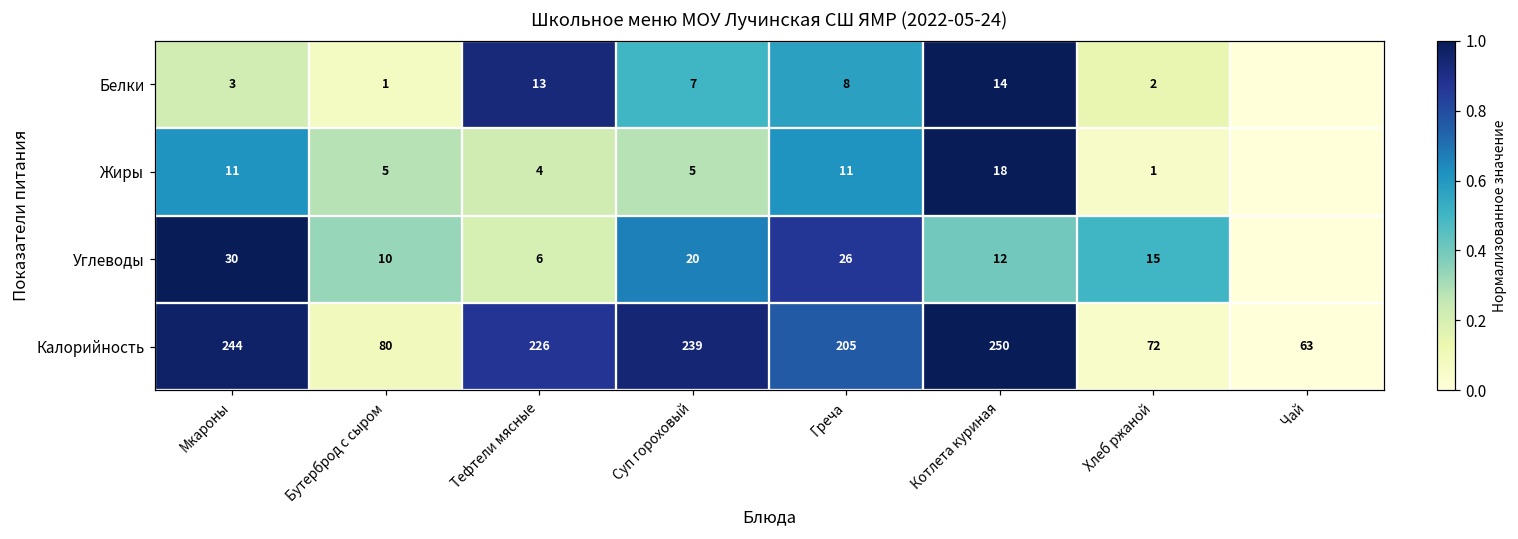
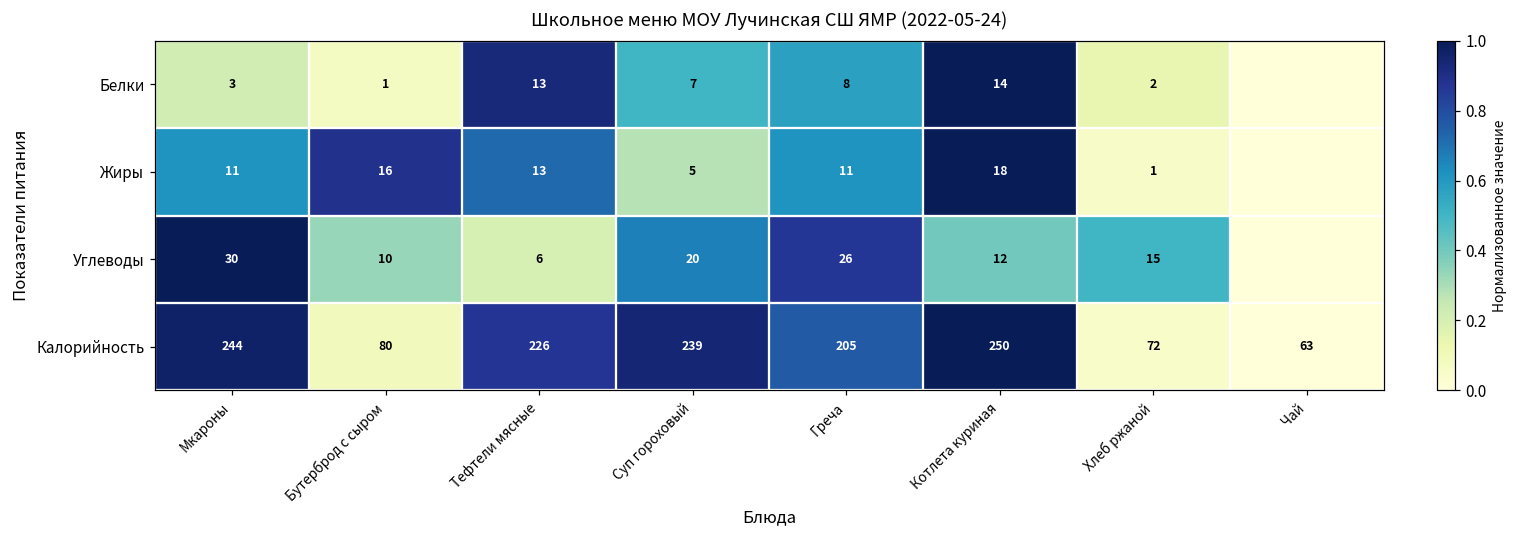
Жиры, Бутерброд с сыром: 5 -> 16
Жиры, Тефтели мясные: 4 -> 13
